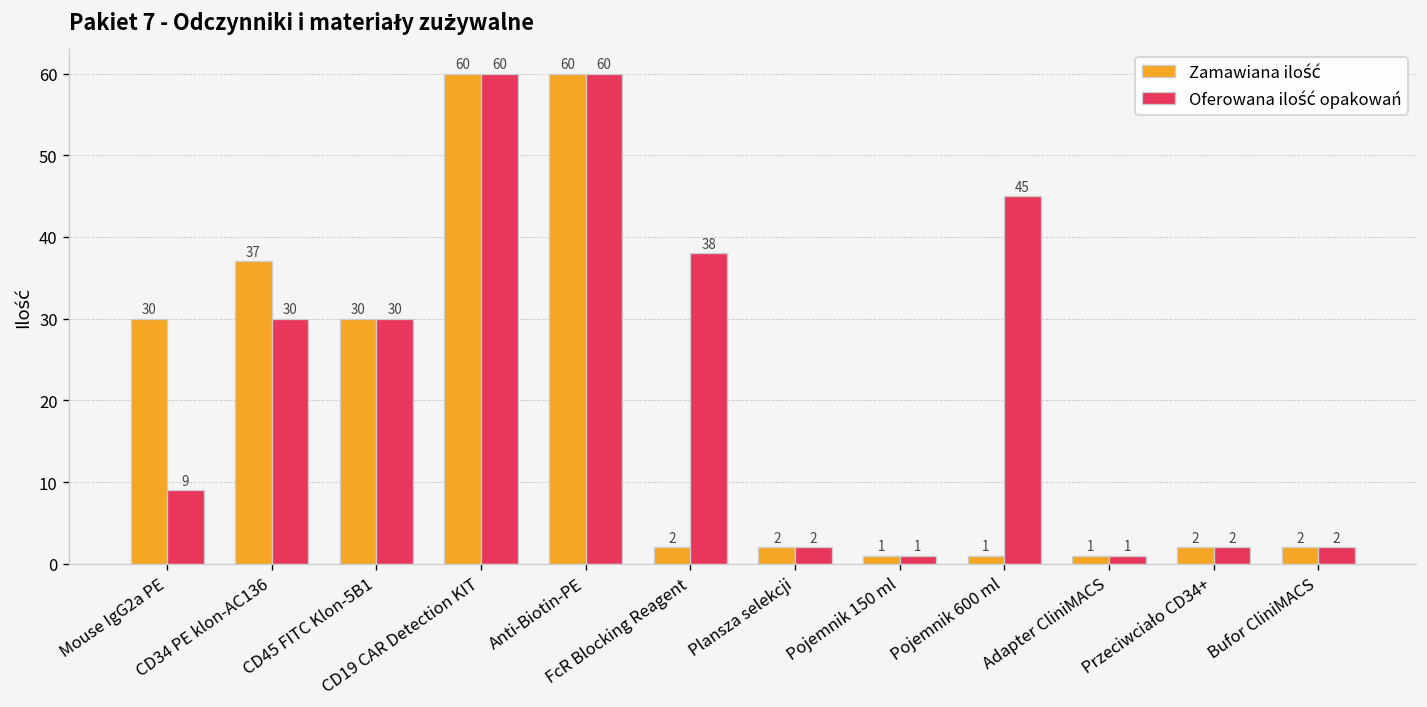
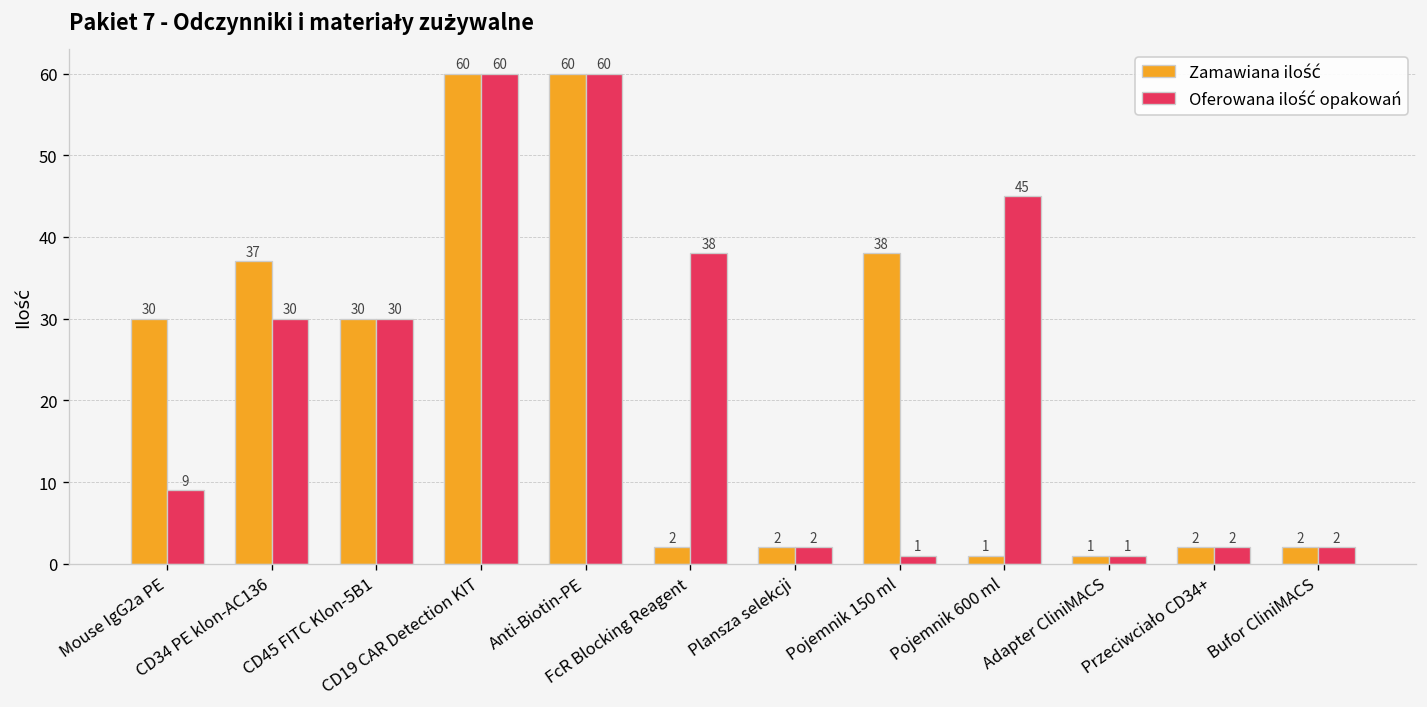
Zamawiana ilość, Pojemnik 150 ml: 1 -> 38
